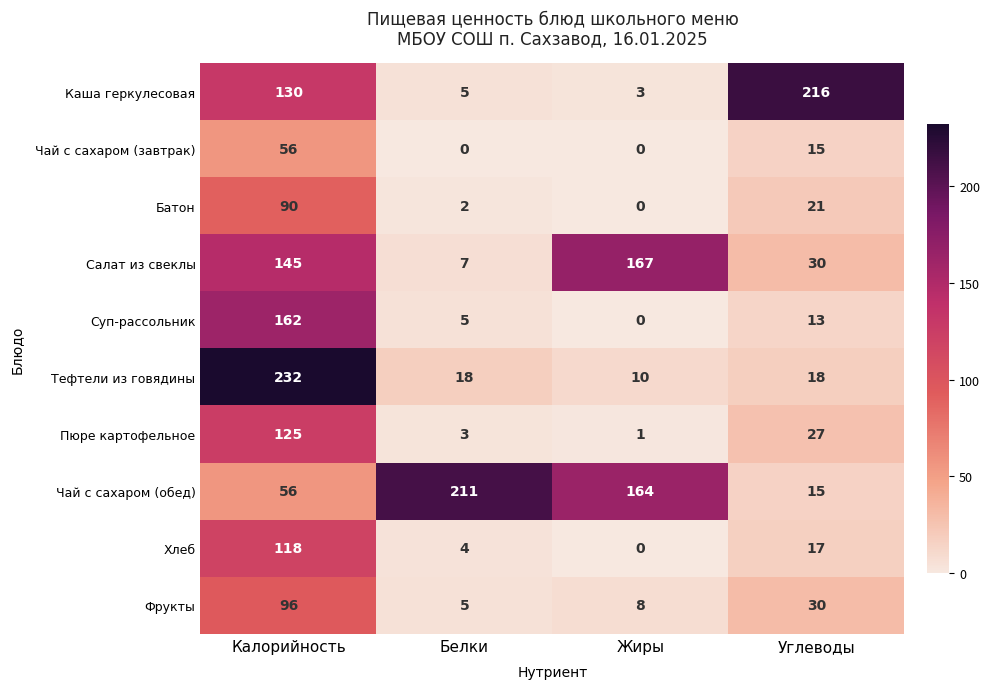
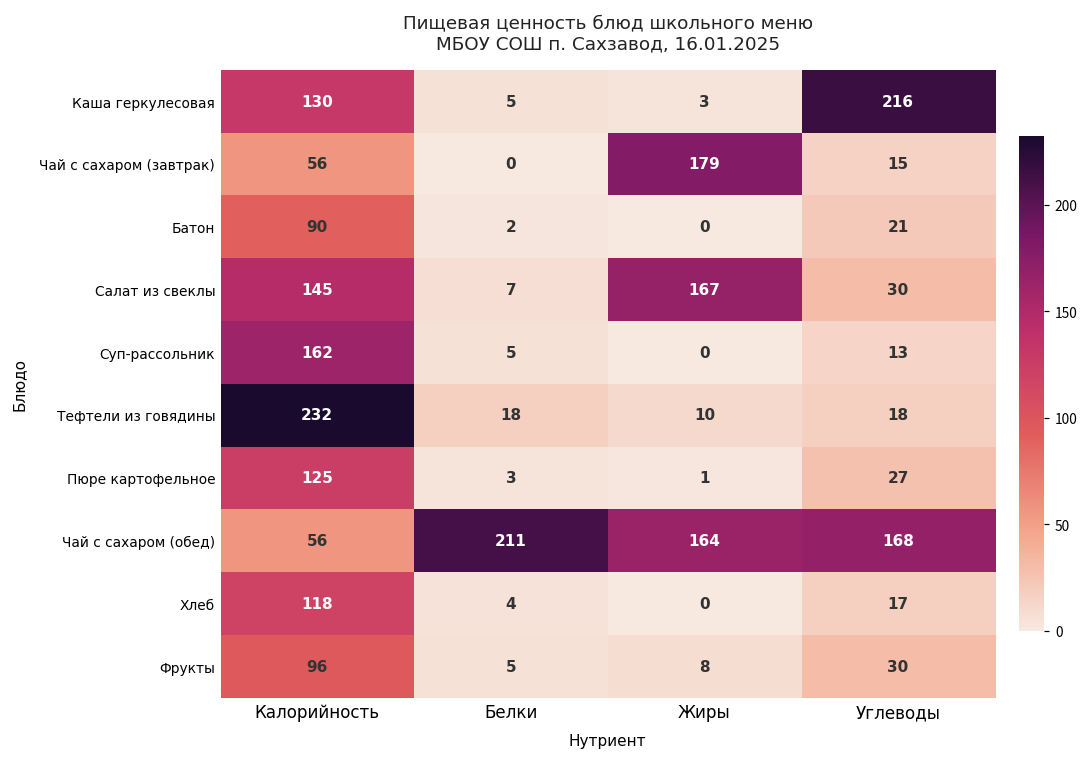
Чай с сахаром (завтрак), Жиры: 0 -> 179
Чай с сахаром (обед), Углеводы: 15 -> 168
